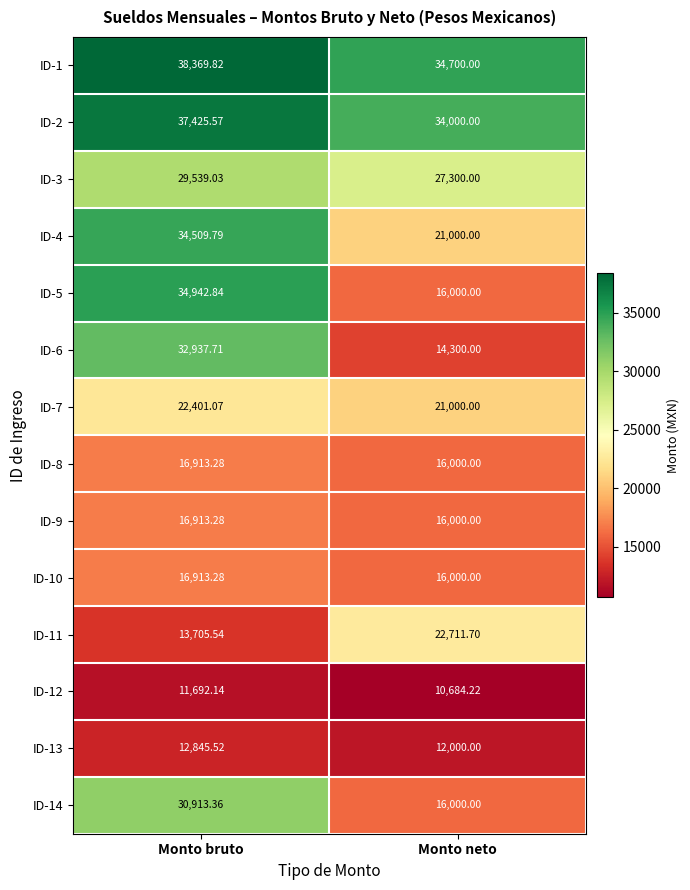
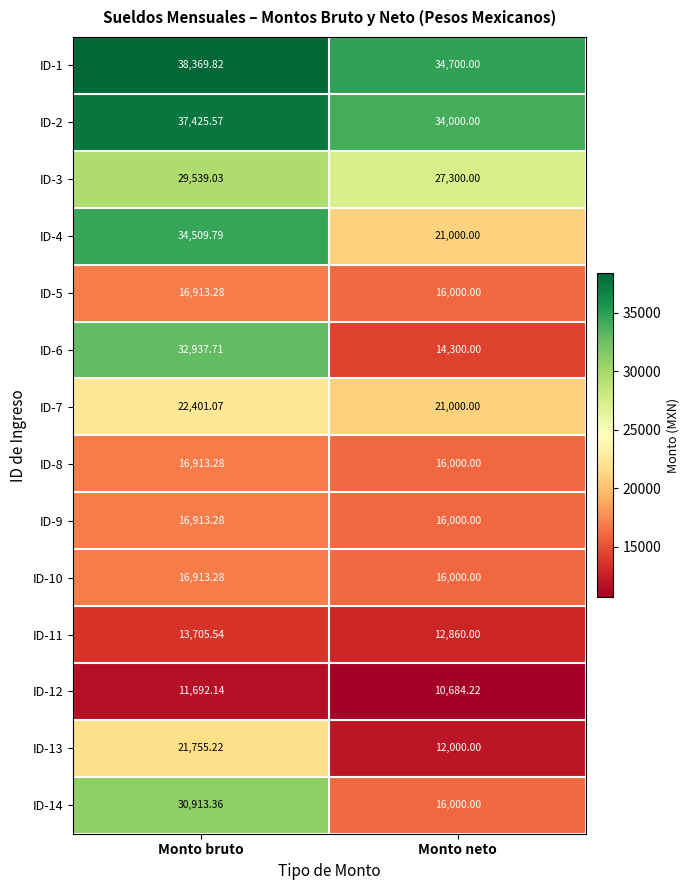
ID-5, Monto bruto: 34,942.84 -> 16,913.28
ID-11, Monto neto: 22,711.70 -> 12,860.00
ID-13, Monto bruto: 12,845.52 -> 21,755.22
